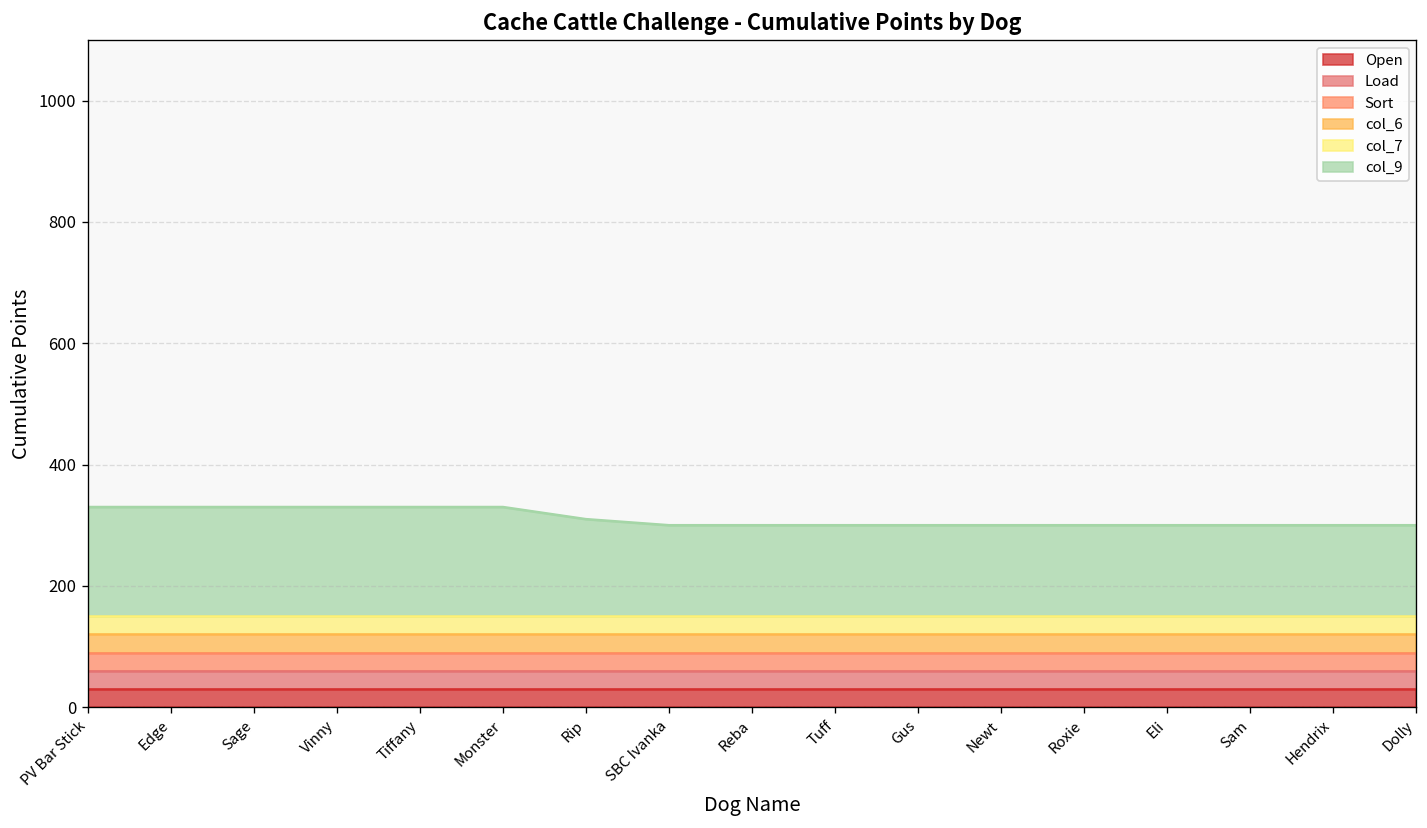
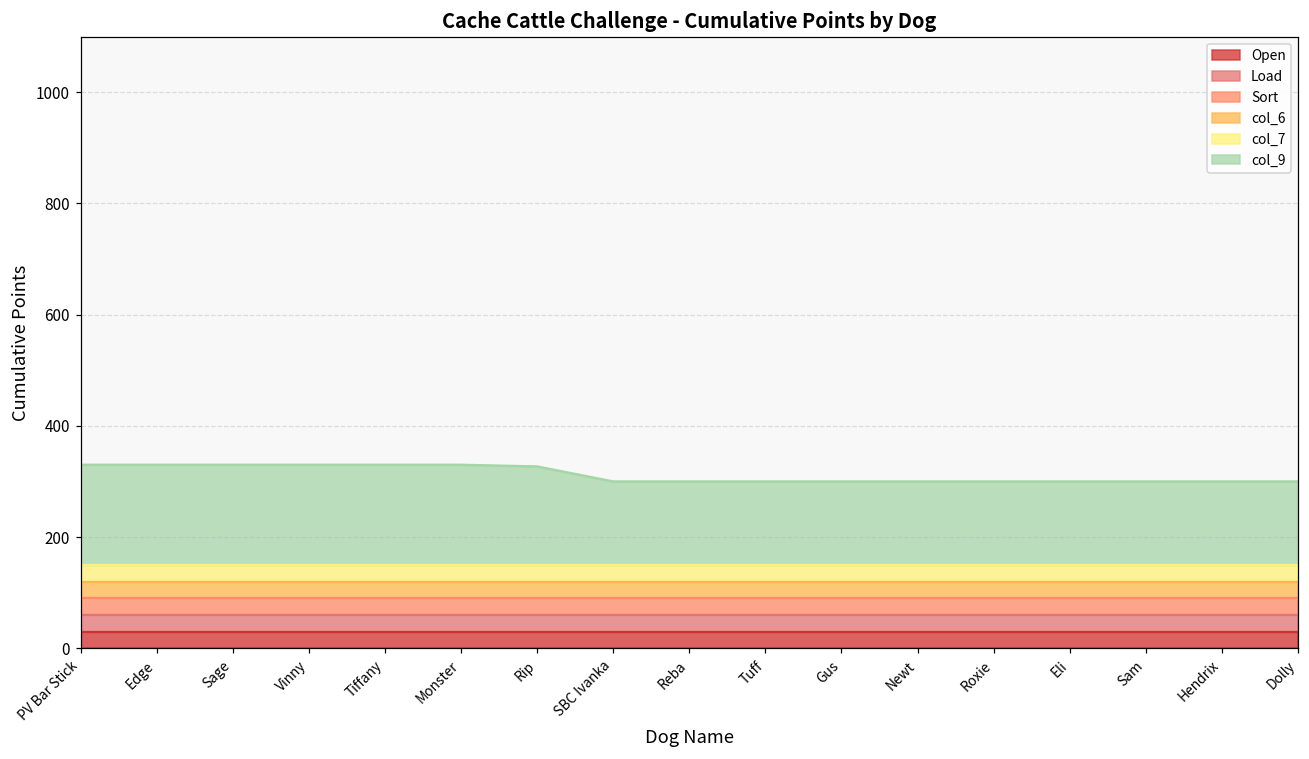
col_9, Rip: 310 -> 330
